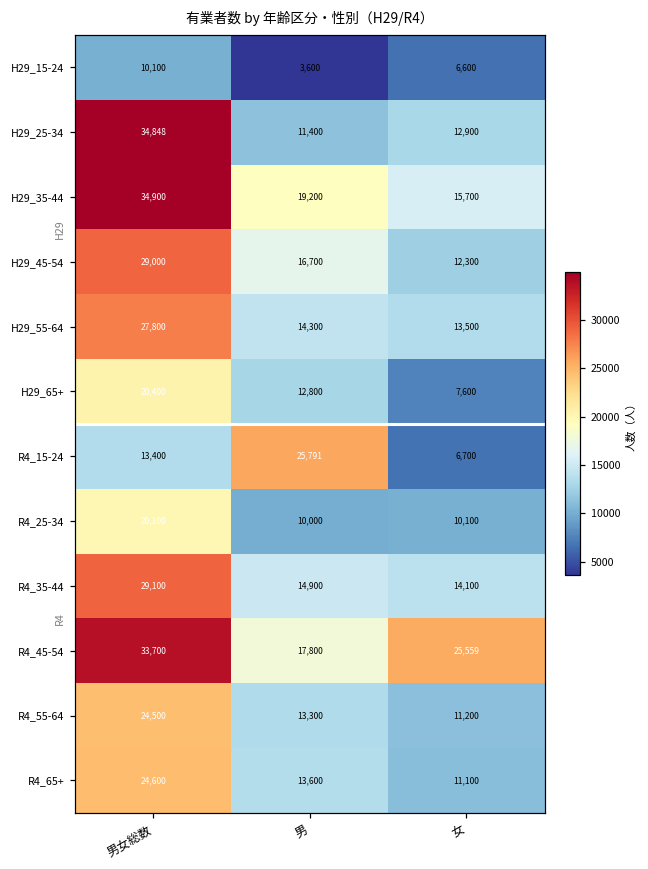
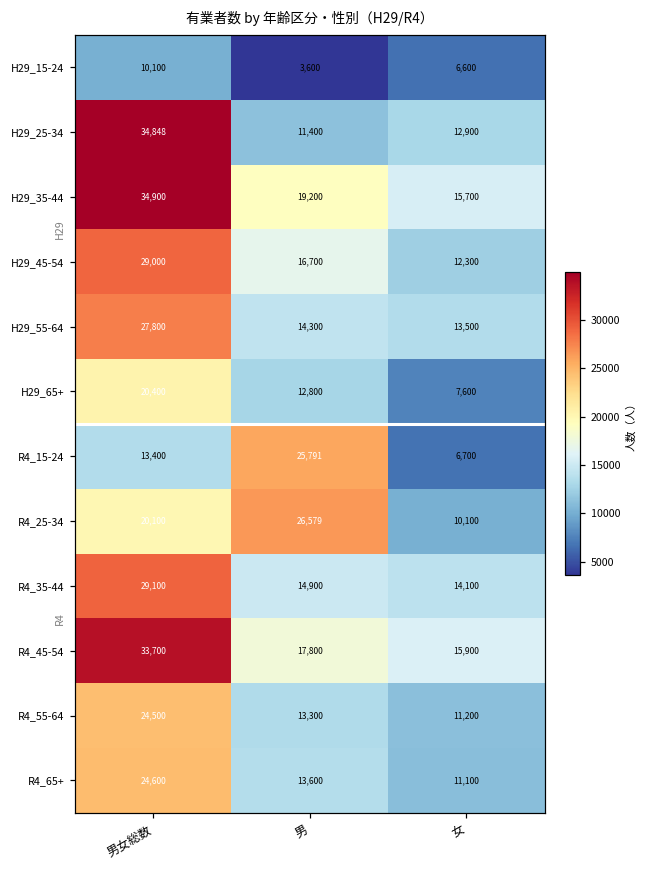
R4_25-34, 男: 10,000 -> 26,579
R4_45-54, 女: 25,559 -> 15,900
